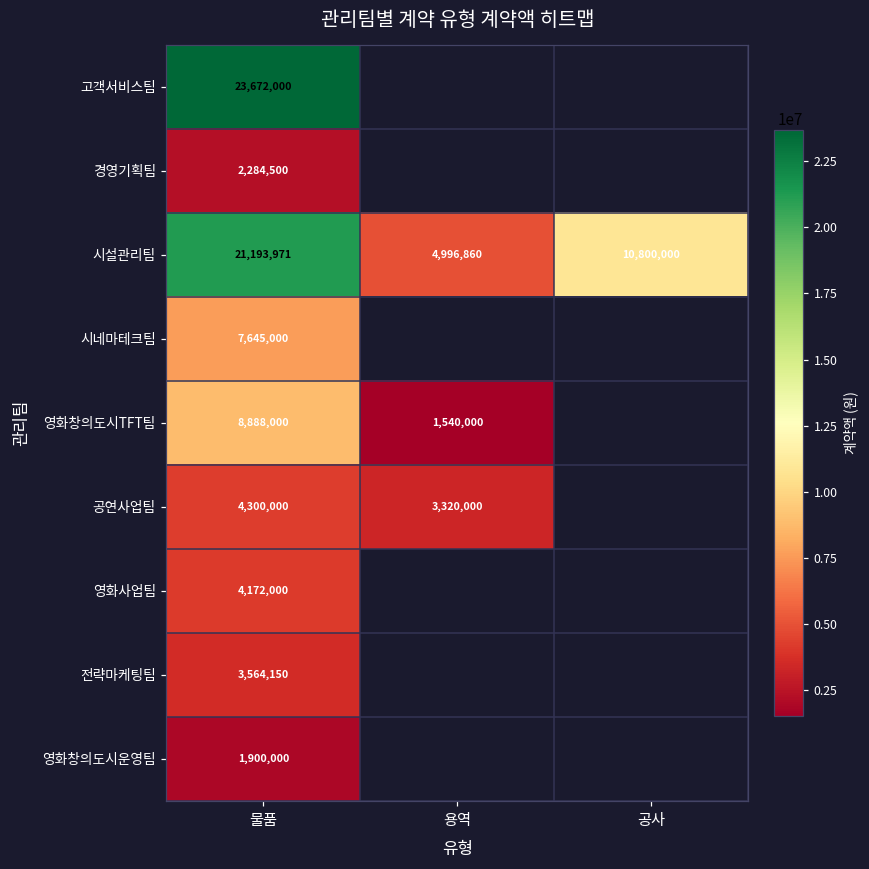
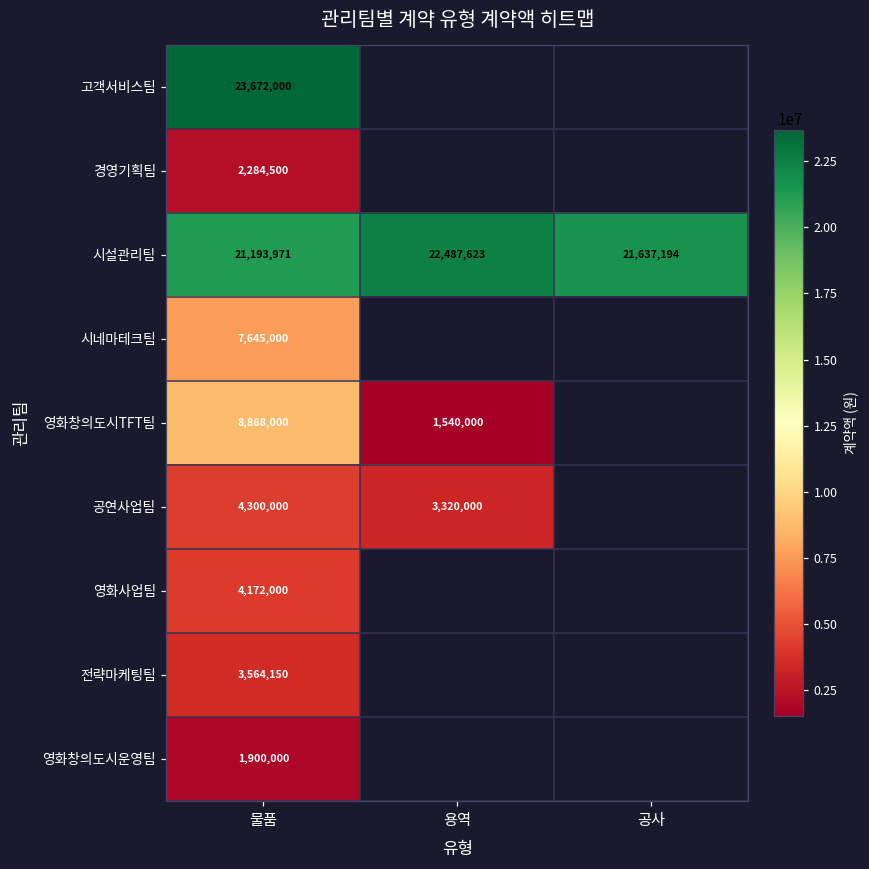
시설관리팀, 용역: 4,996,860 -> 22,487,623
시설관리팀, 공사: 10,800,000 -> 21,637,194
